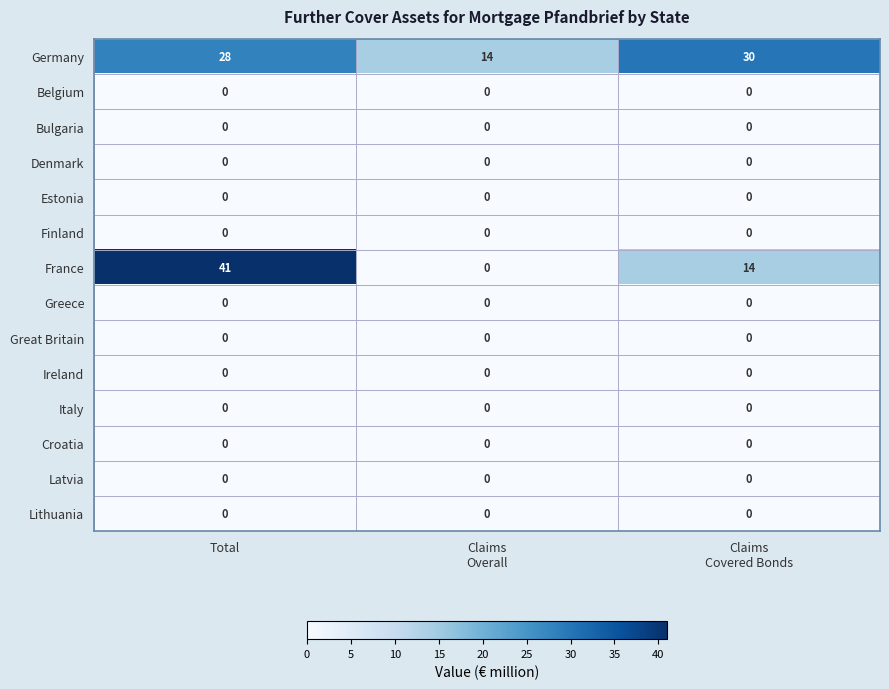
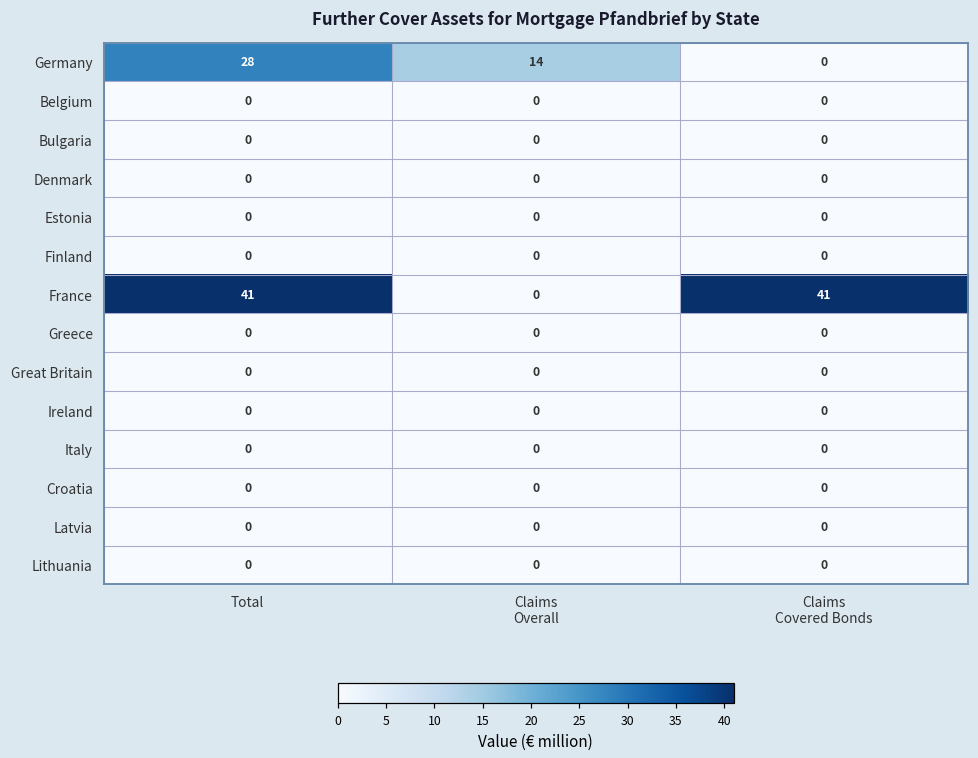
Germany, Claims Covered Bonds: 30 -> 0
France, Claims Covered Bonds: 14 -> 41
